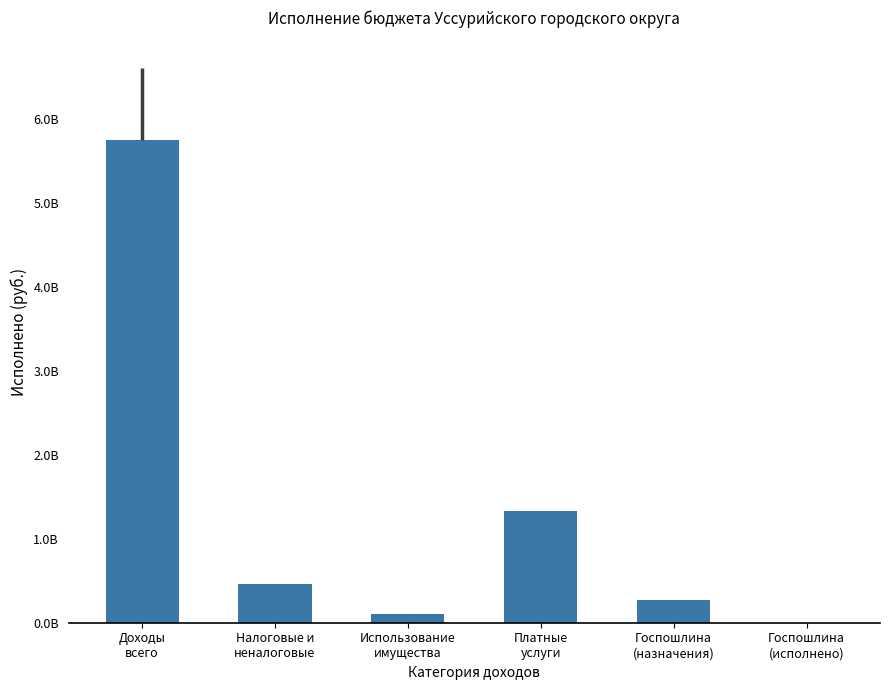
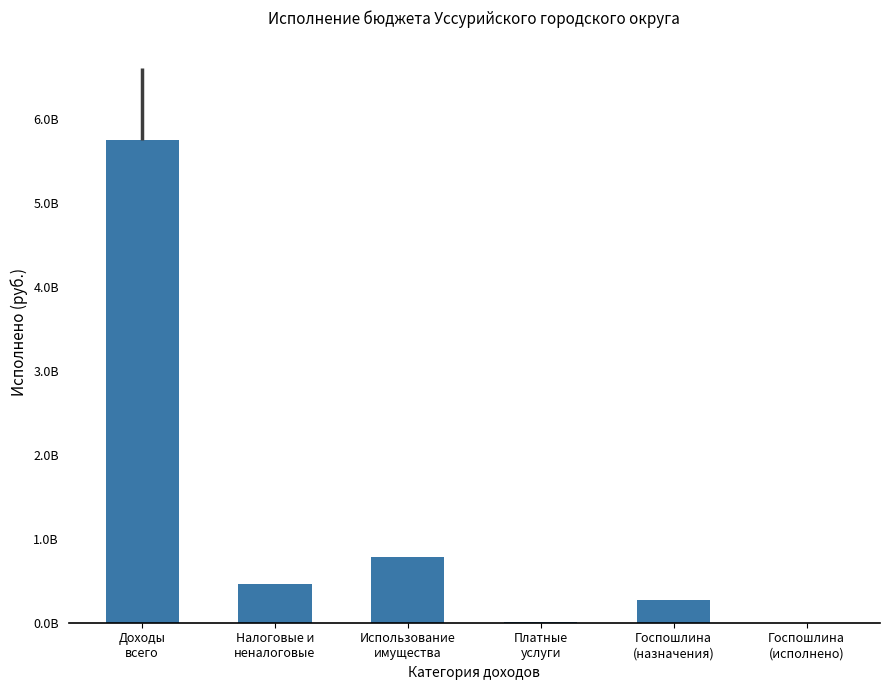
Использование имущества: 100000000 -> 800000000
Платные услуги: 1300000000 -> 0
